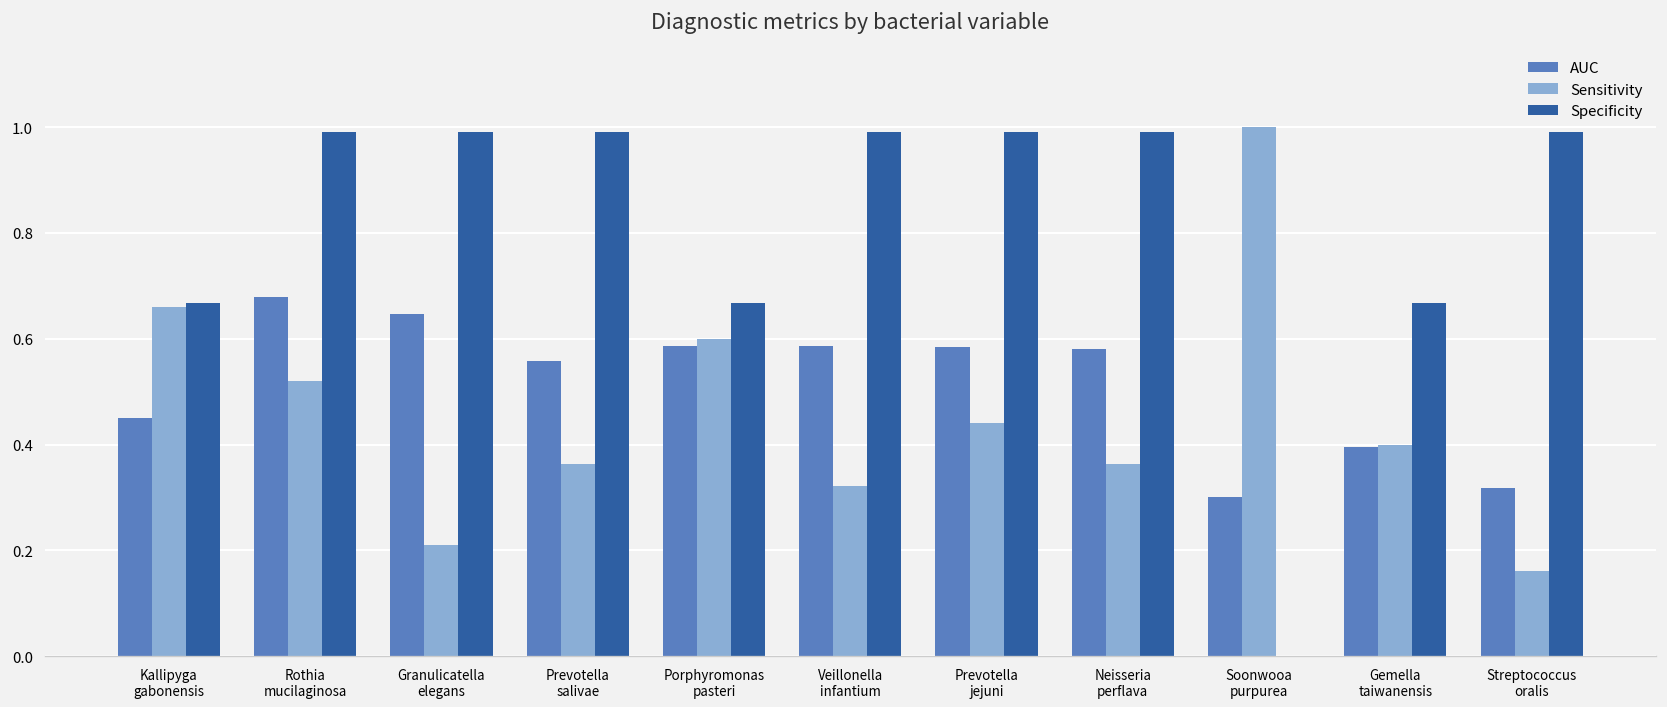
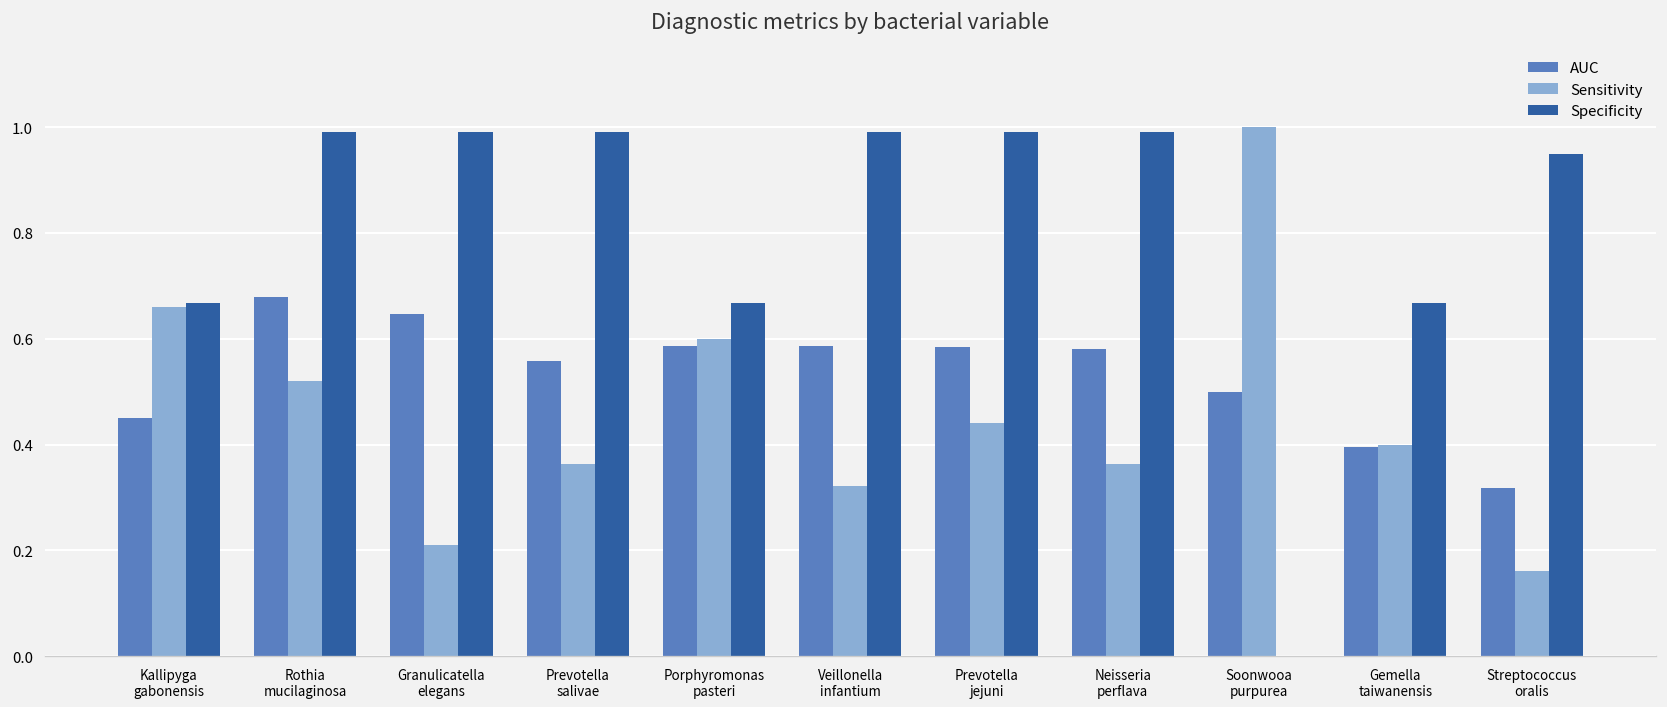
AUC, Soonwooa purpurea: 0.3 -> 0.5
Specificity, Streptococcus oralis: 0.99 -> 0.95
